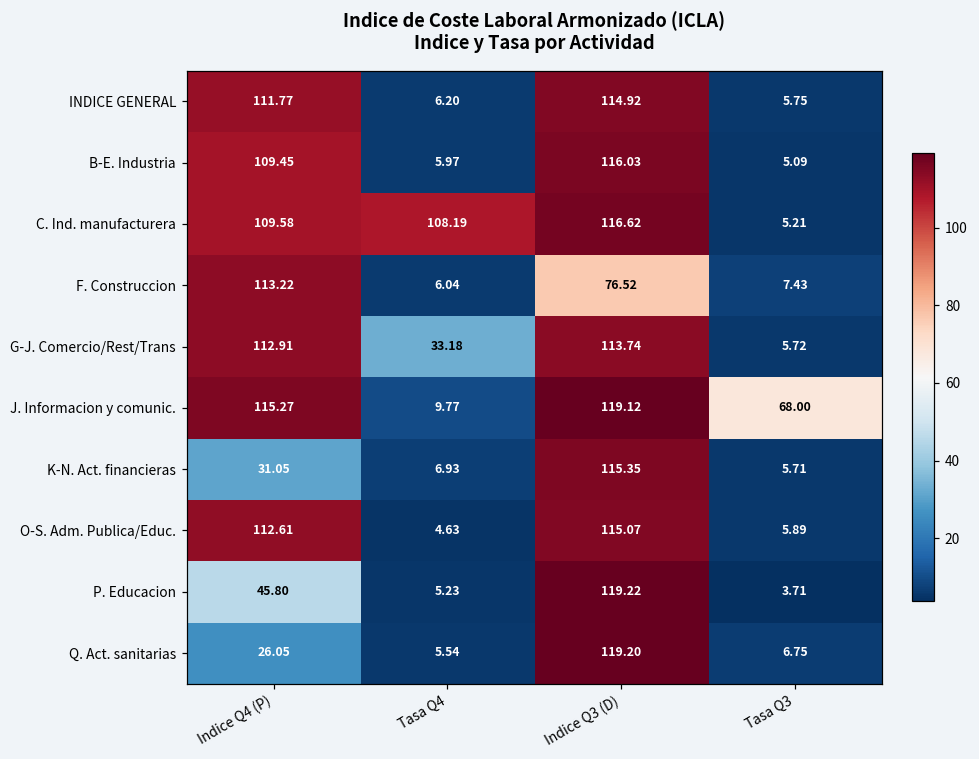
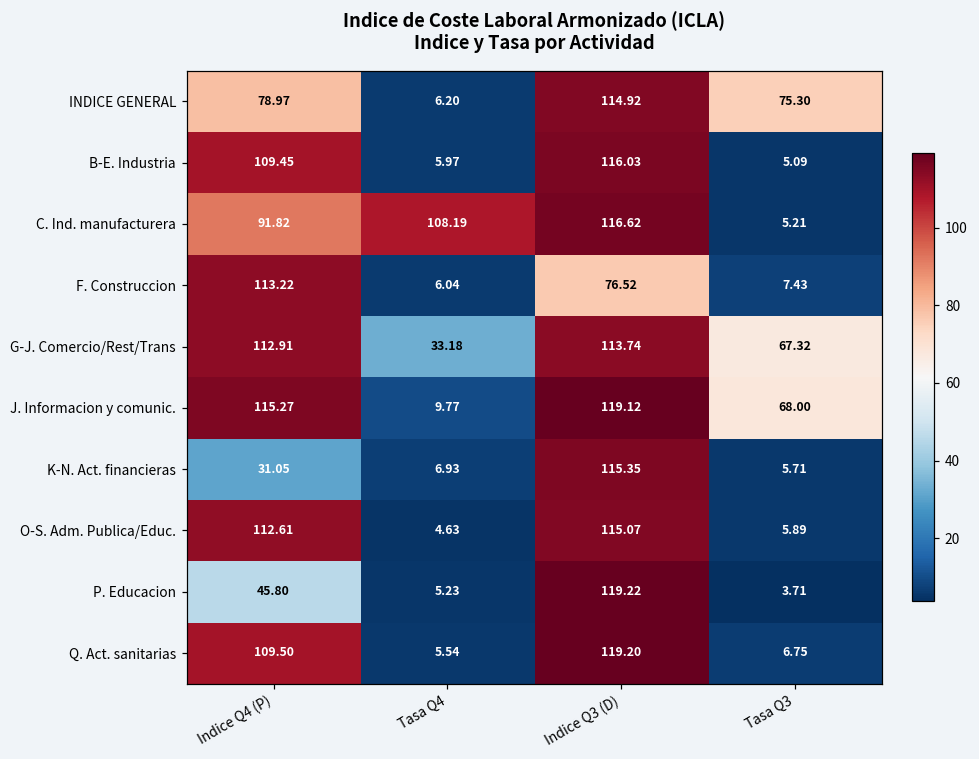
INDICE GENERAL, Indice Q4 (P): 111.77 -> 78.97
INDICE GENERAL, Tasa Q3: 5.75 -> 75.30
C. Ind. manufacturera, Indice Q4 (P): 109.58 -> 91.82
G-J. Comercio/Rest/Trans, Tasa Q3: 5.72 -> 67.32
Q. Act. sanitarias, Indice Q4 (P): 26.05 -> 109.50
